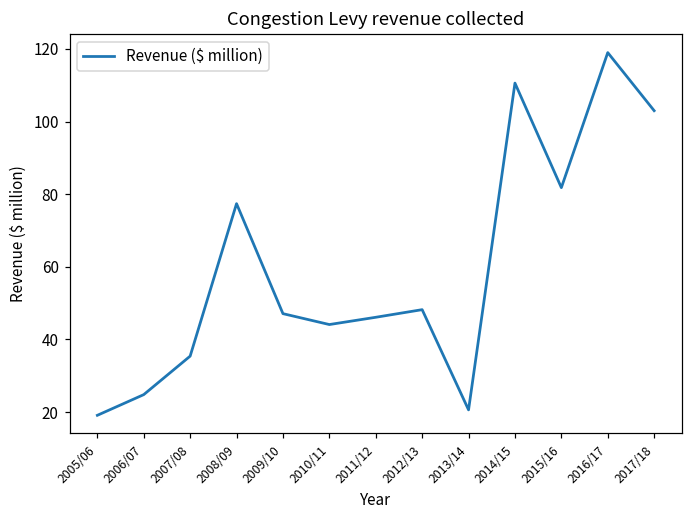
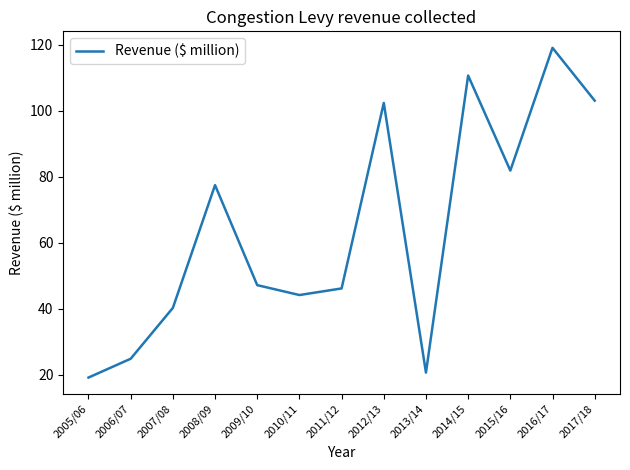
2007/08: 35 -> 40
2012/13: 48 -> 102
